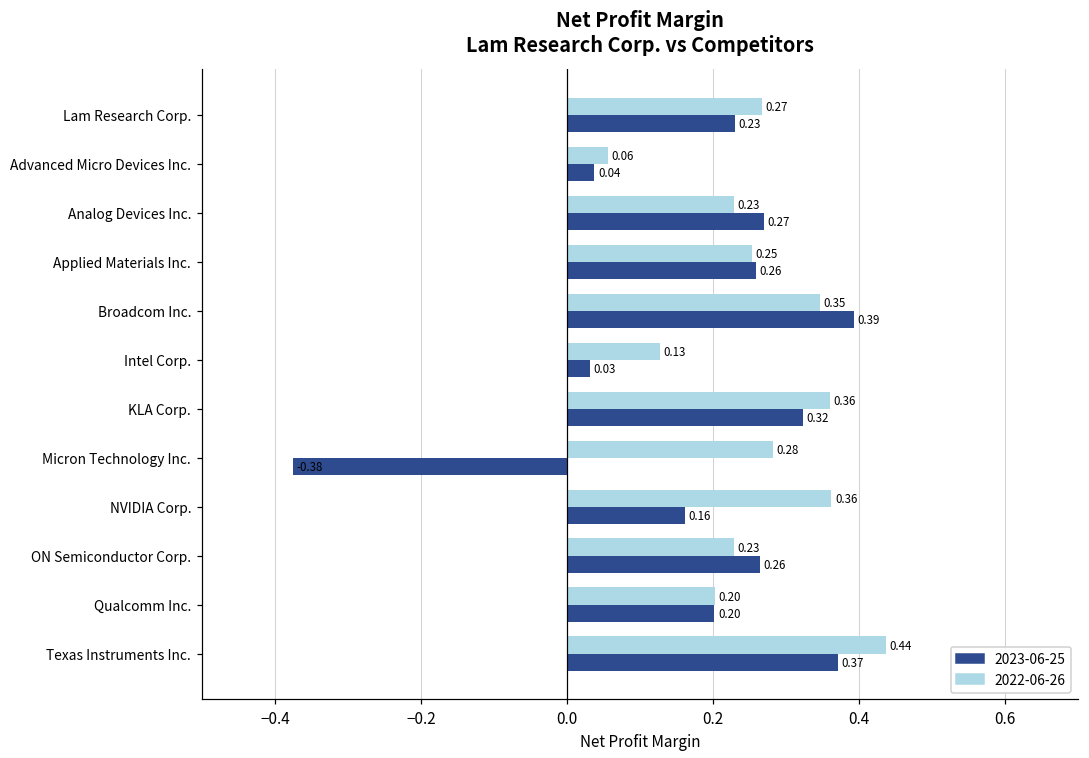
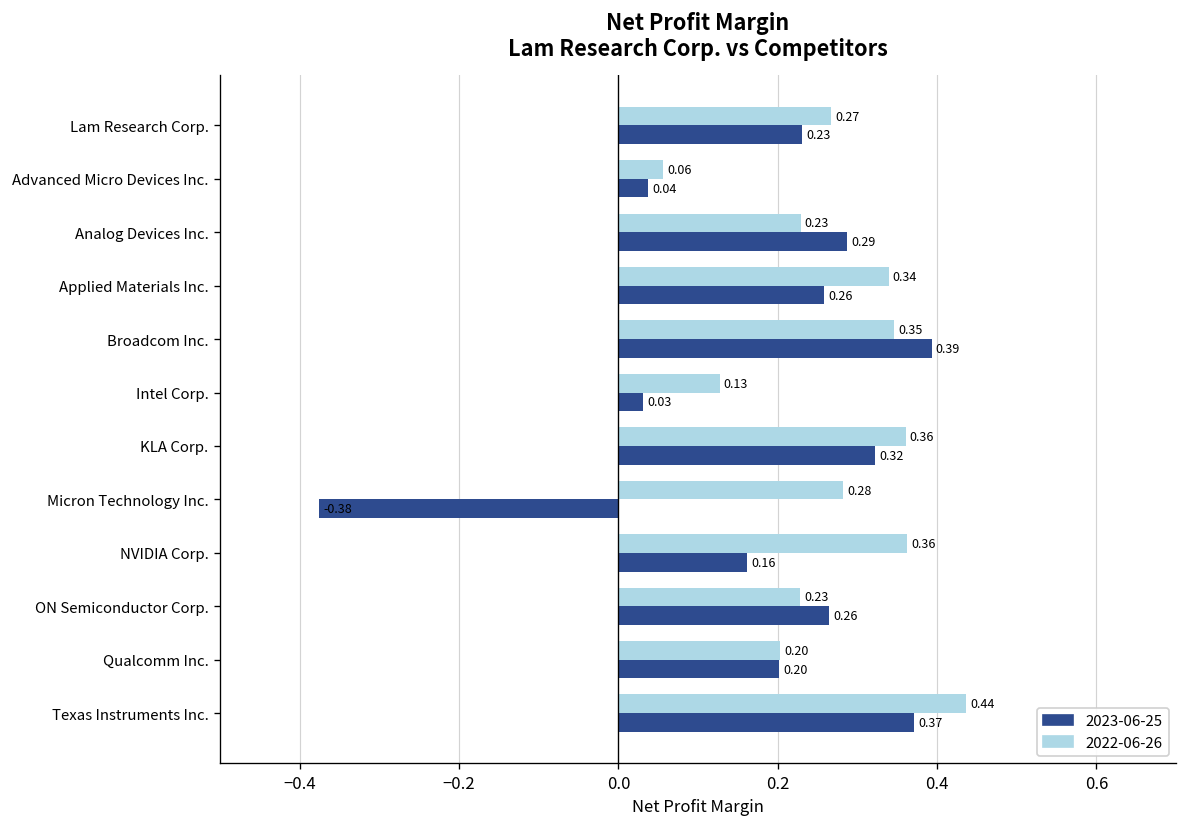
2023-06-25, Analog Devices Inc.: 0.27 -> 0.29
2022-06-26, Applied Materials Inc.: 0.25 -> 0.34
